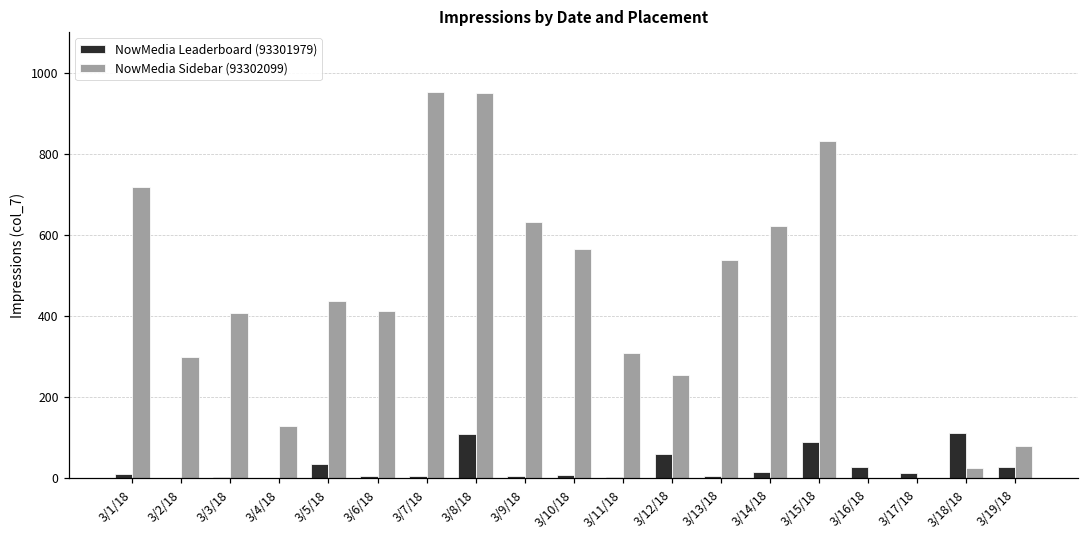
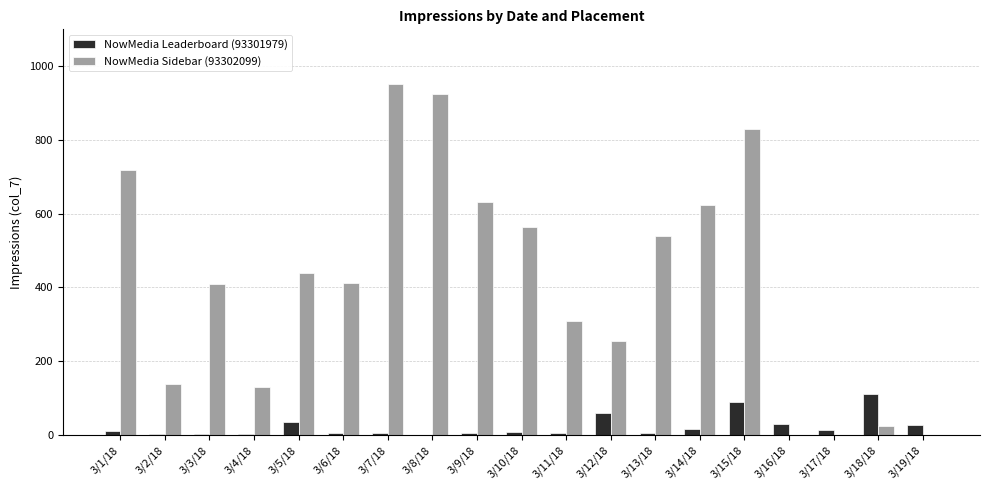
NowMedia Sidebar (93302099), 3/2/18: 300 -> 140
NowMedia Leaderboard (93301979), 3/8/18: 110 -> 0
NowMedia Sidebar (93302099), 3/8/18: 950 -> 920
NowMedia Sidebar (93302099), 3/19/18: 80 -> 0
